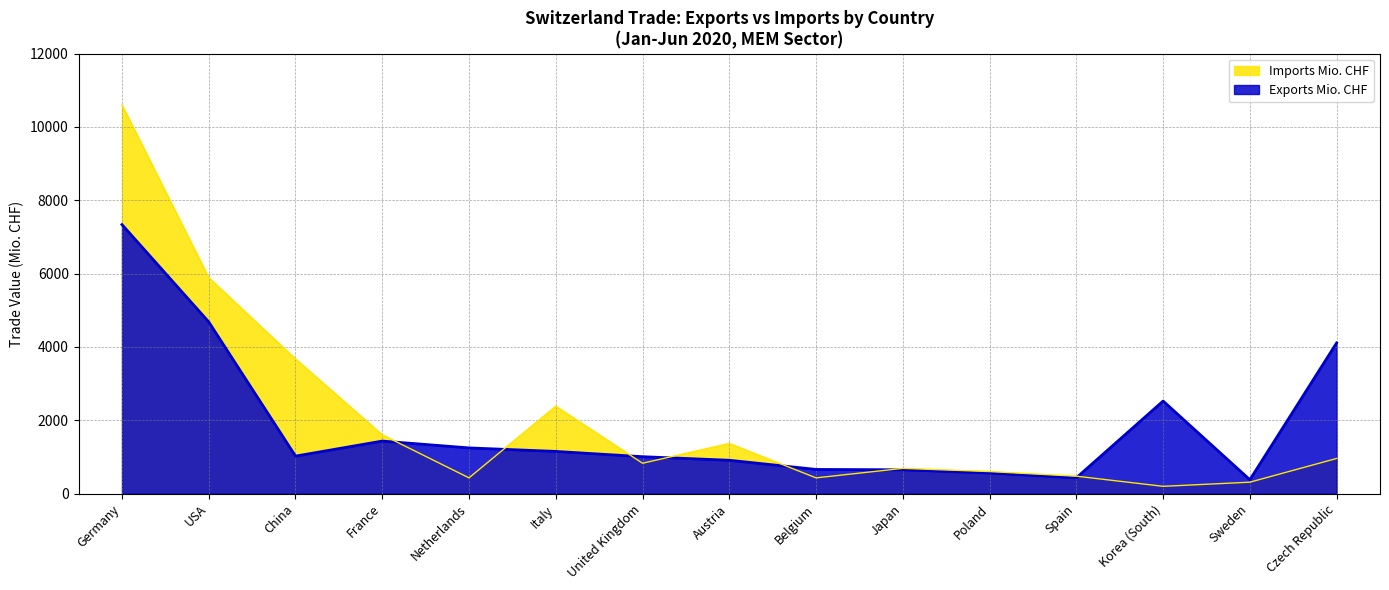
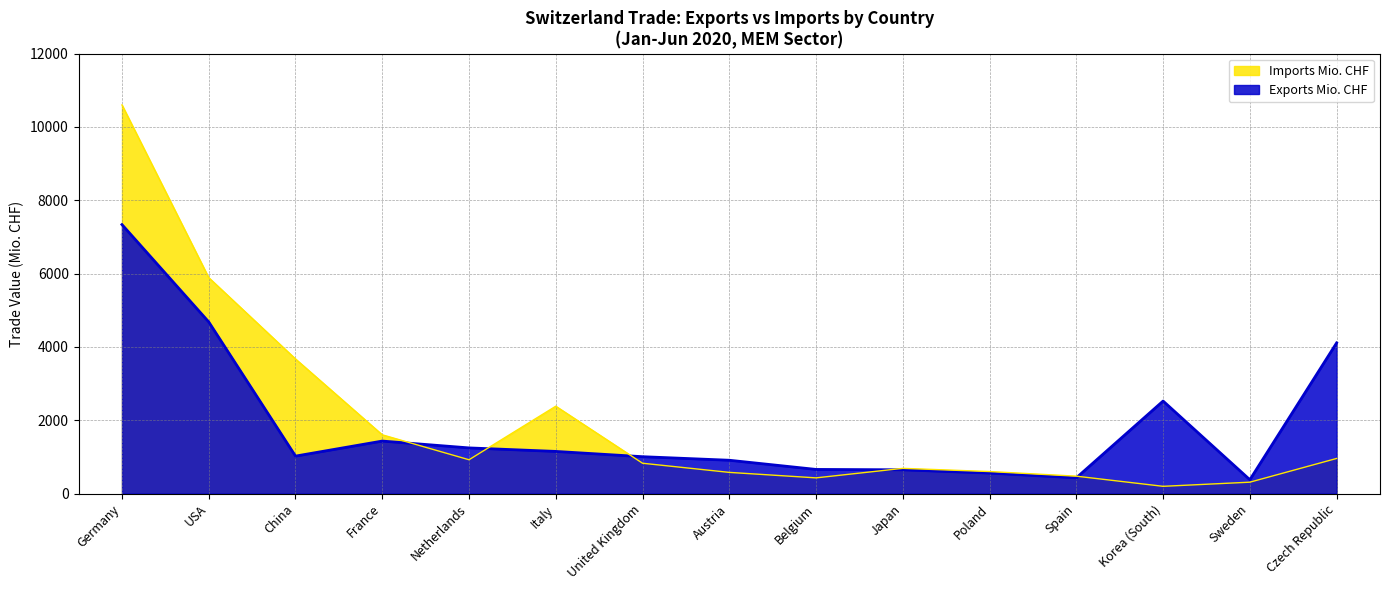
Imports Mio. CHF, Netherlands: 400 -> 900
Imports Mio. CHF, Austria: 1400 -> 600
